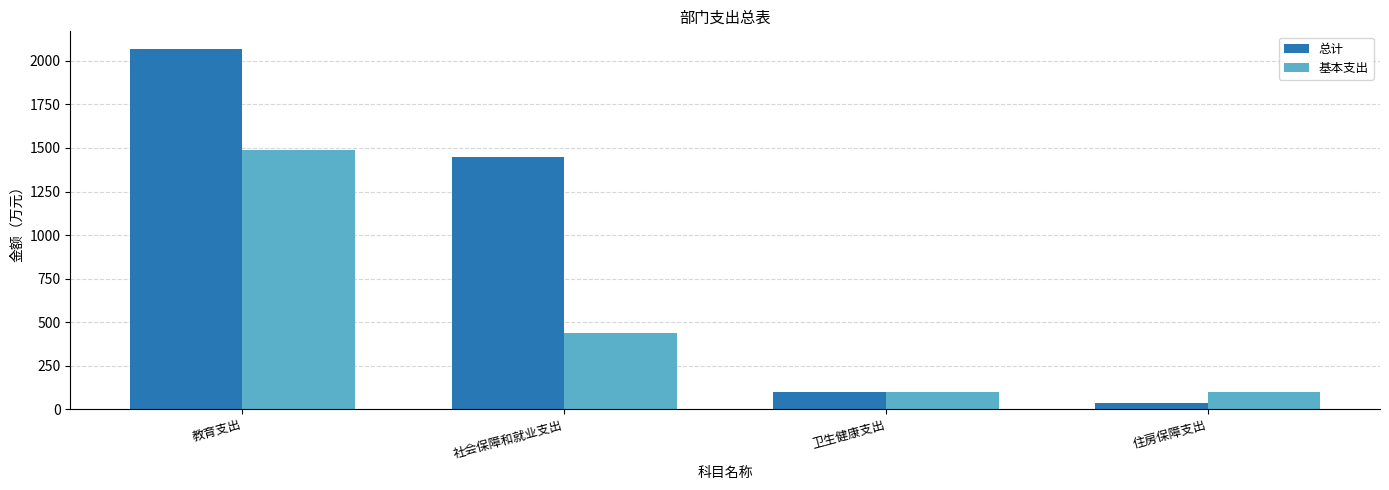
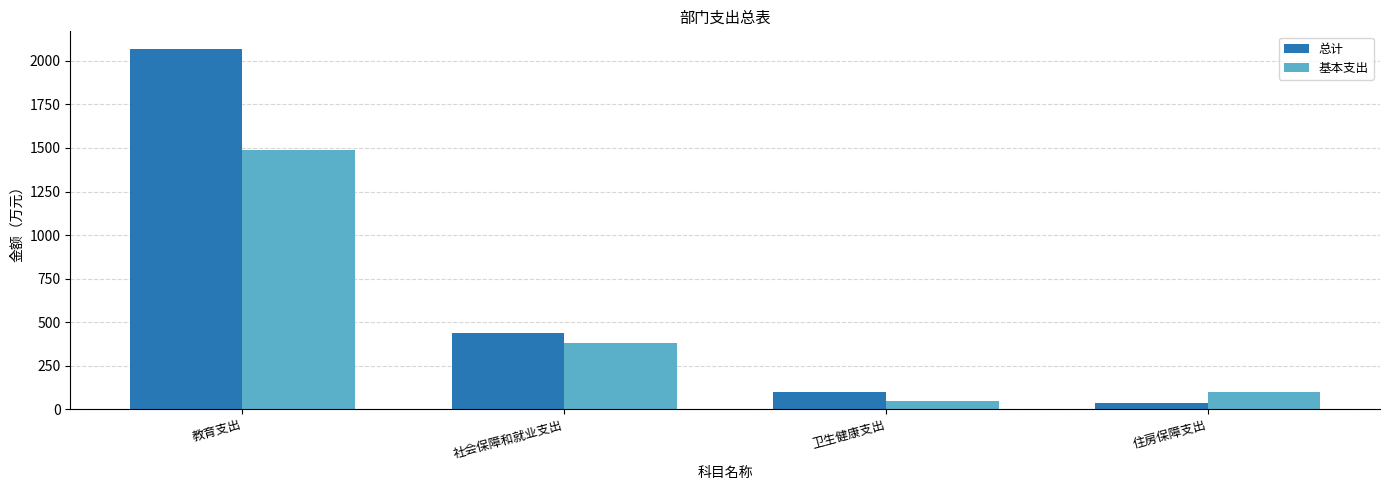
总计, 社会保障和就业支出: 1450 -> 440
基本支出, 社会保障和就业支出: 440 -> 380
基本支出, 卫生健康支出: 100 -> 40
